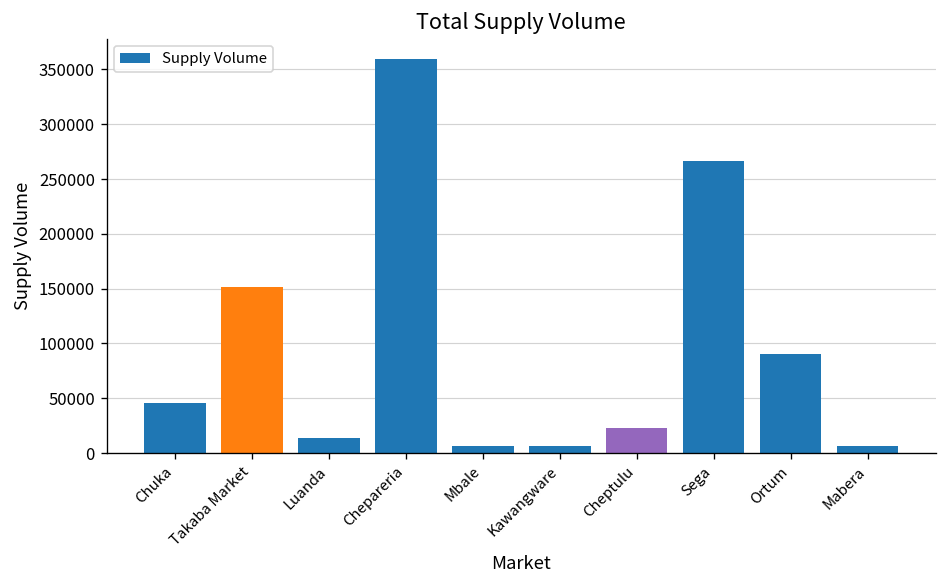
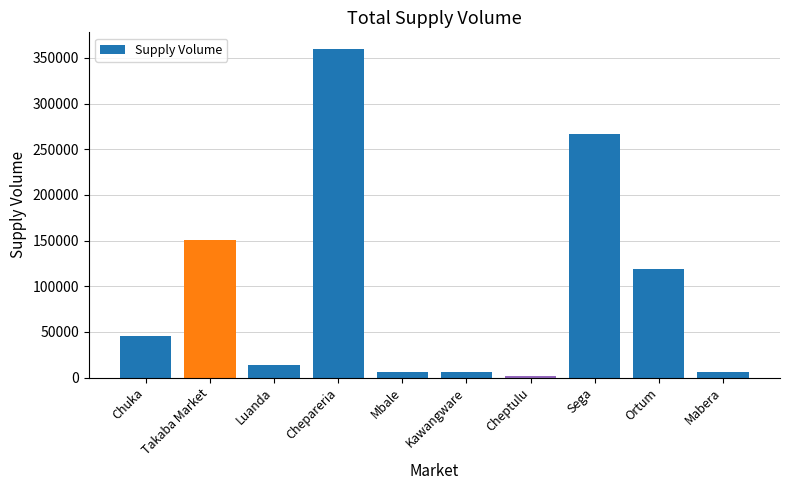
Cheptulu: 20000 -> 0
Ortum: 90000 -> 120000
